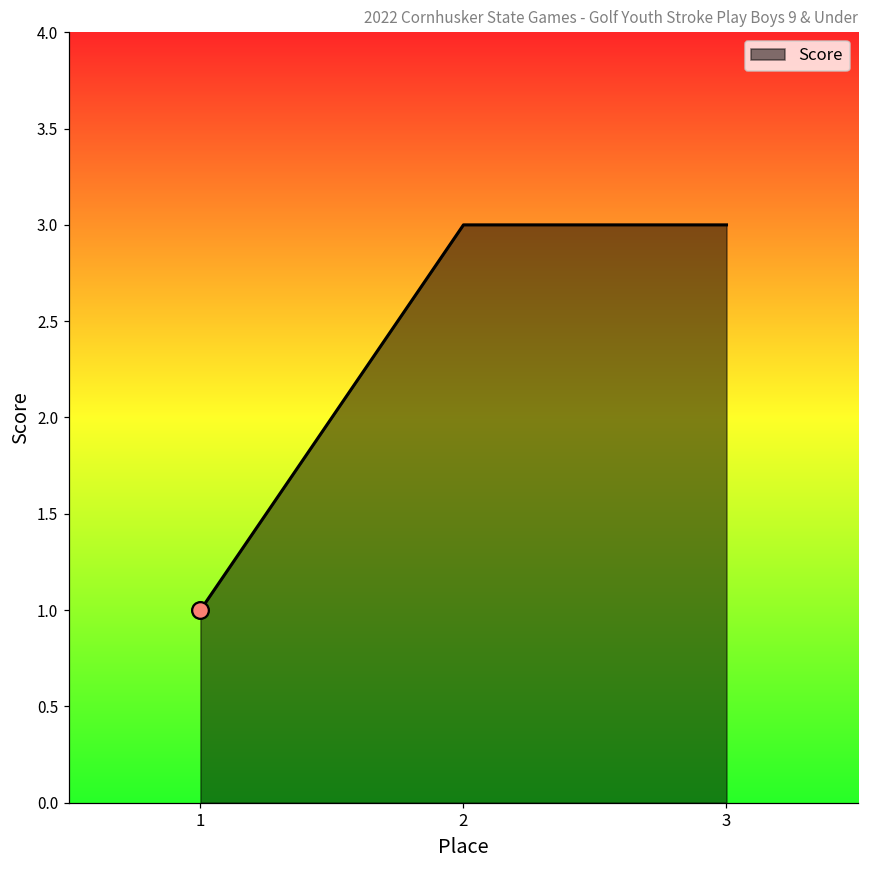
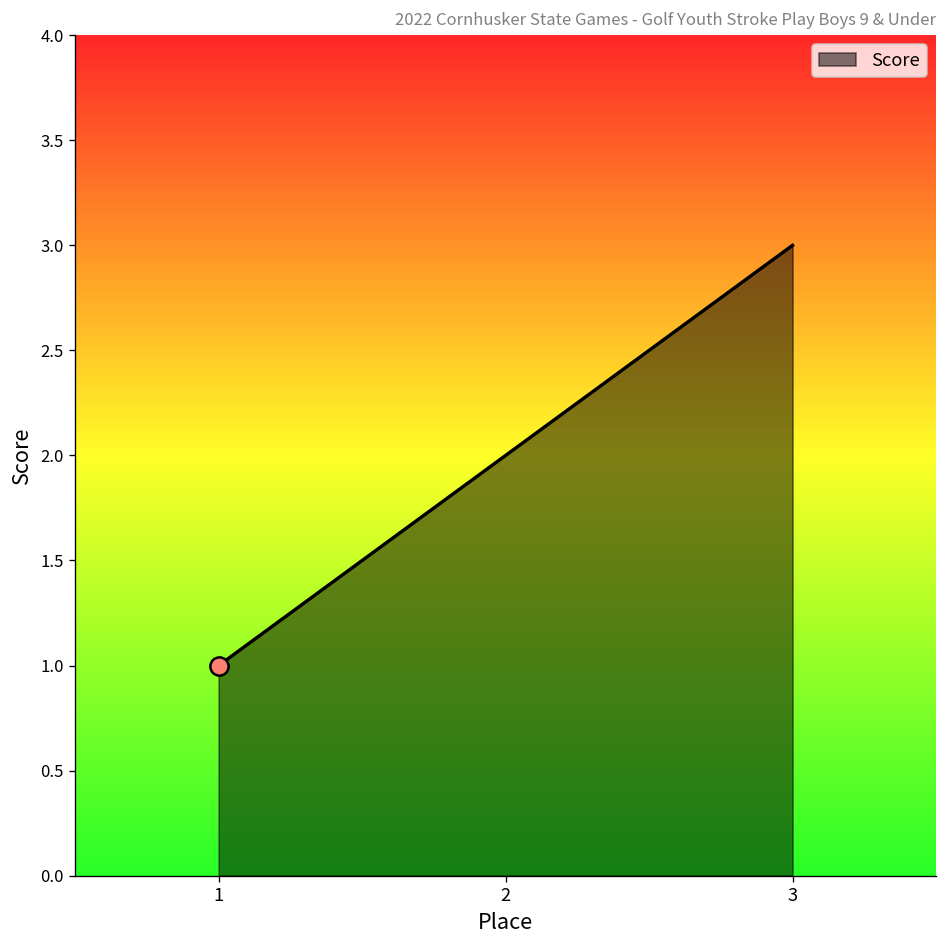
Score, 2: 3 -> 2
